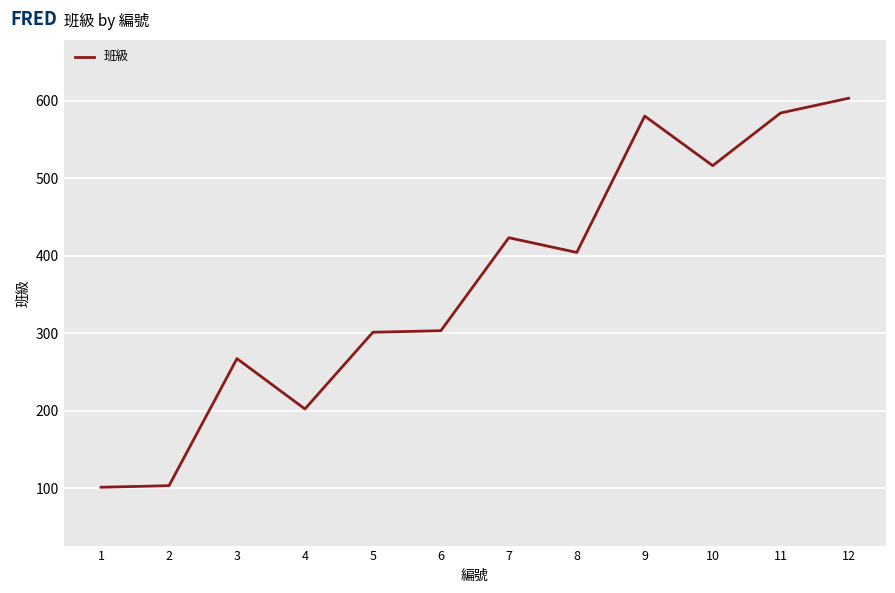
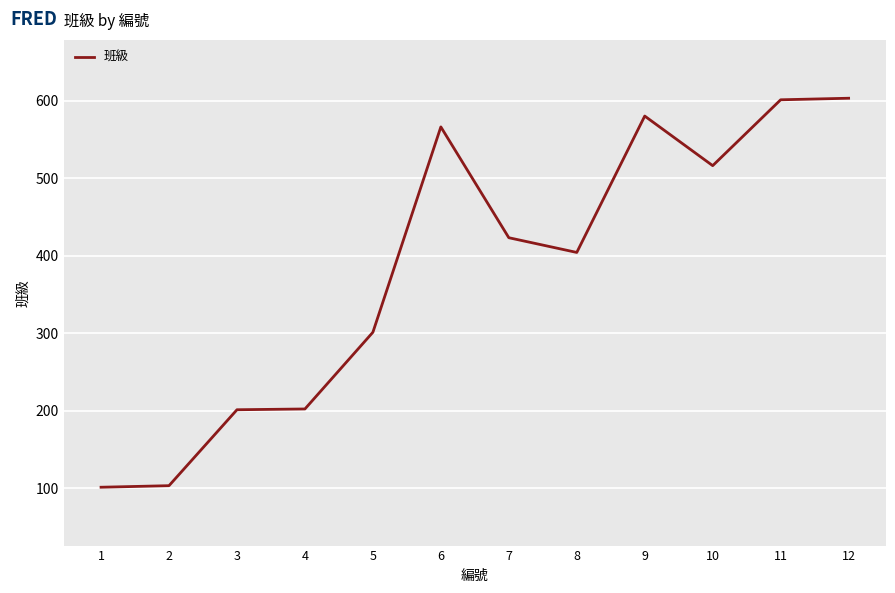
3: 270 -> 200
6: 300 -> 570
11: 580 -> 600
